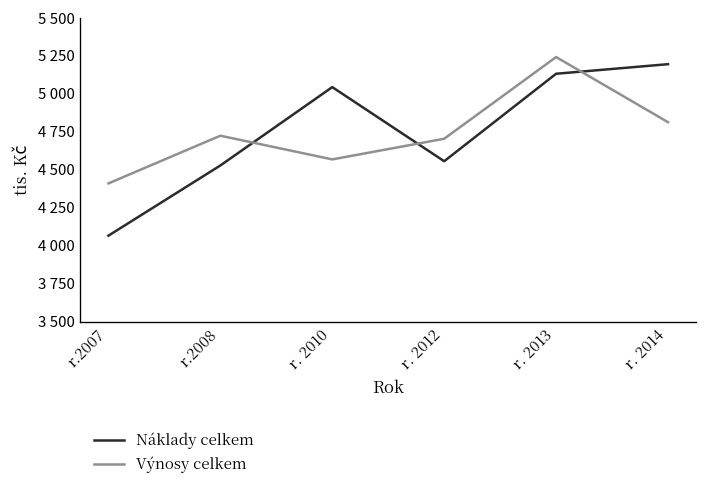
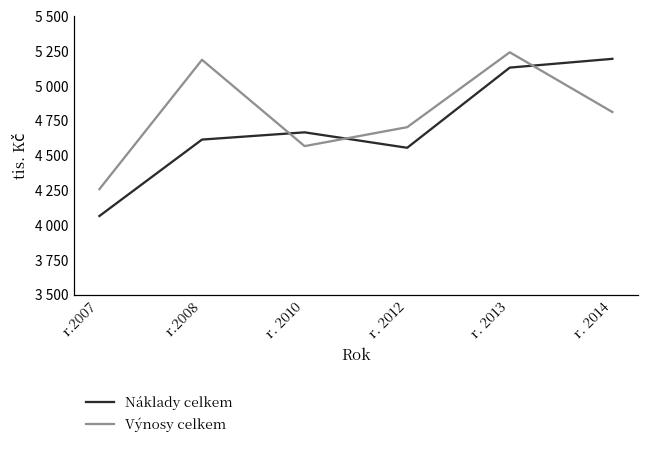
Výnosy celkem, r.2007: 4410 -> 4260
Náklady celkem, r.2008: 4530 -> 4620
Výnosy celkem, r.2008: 4720 -> 5190
Náklady celkem, r. 2010: 5040 -> 4670
